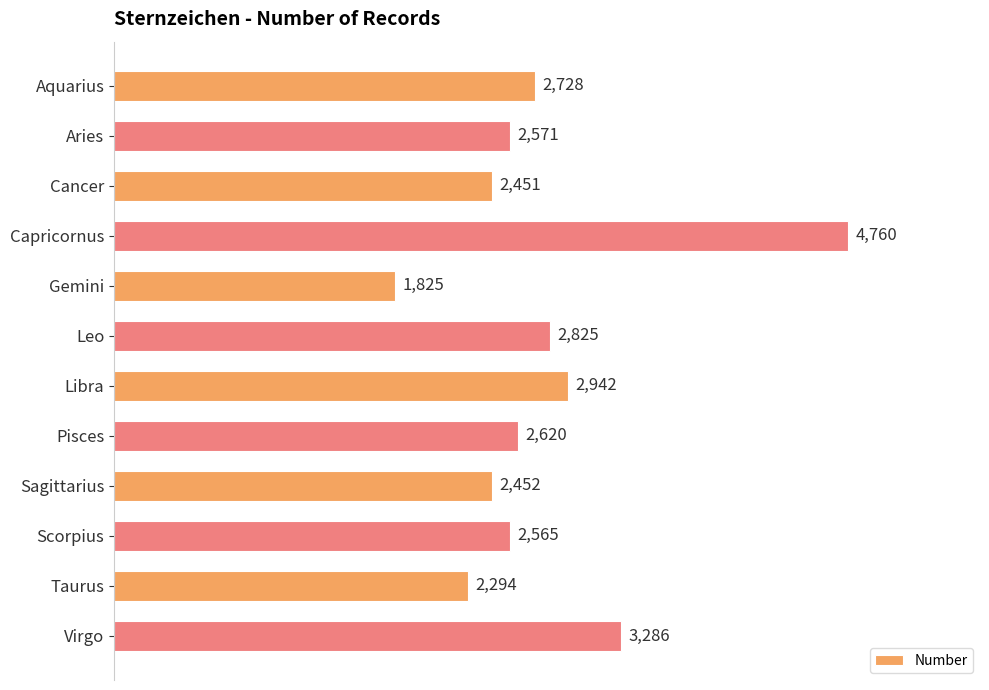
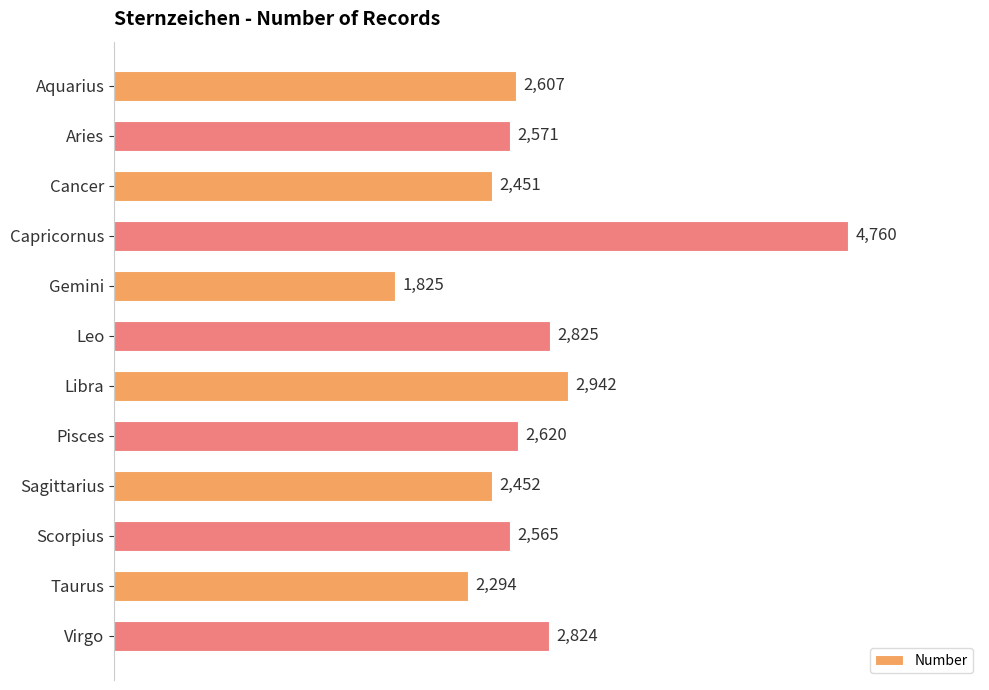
Aquarius: 2,728 -> 2,607
Virgo: 3,286 -> 2,824
